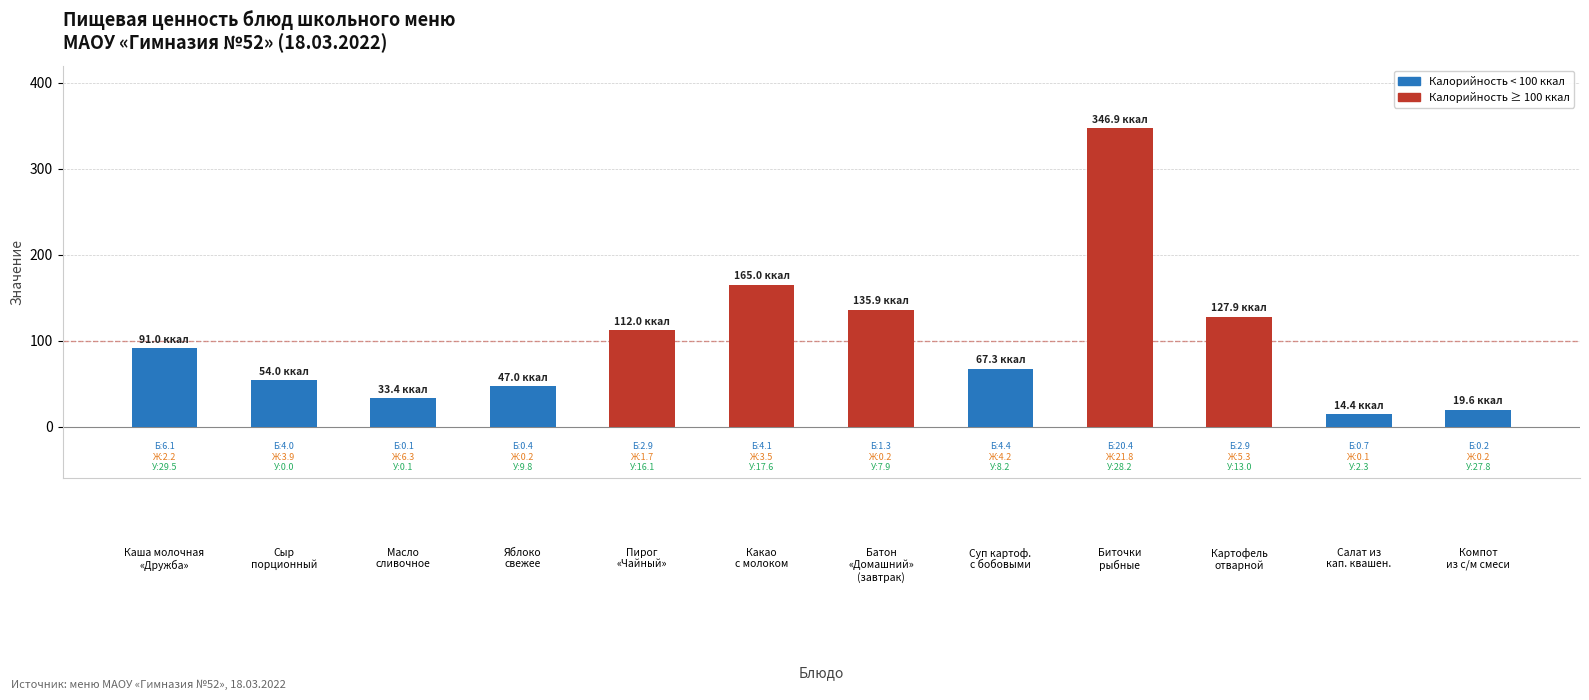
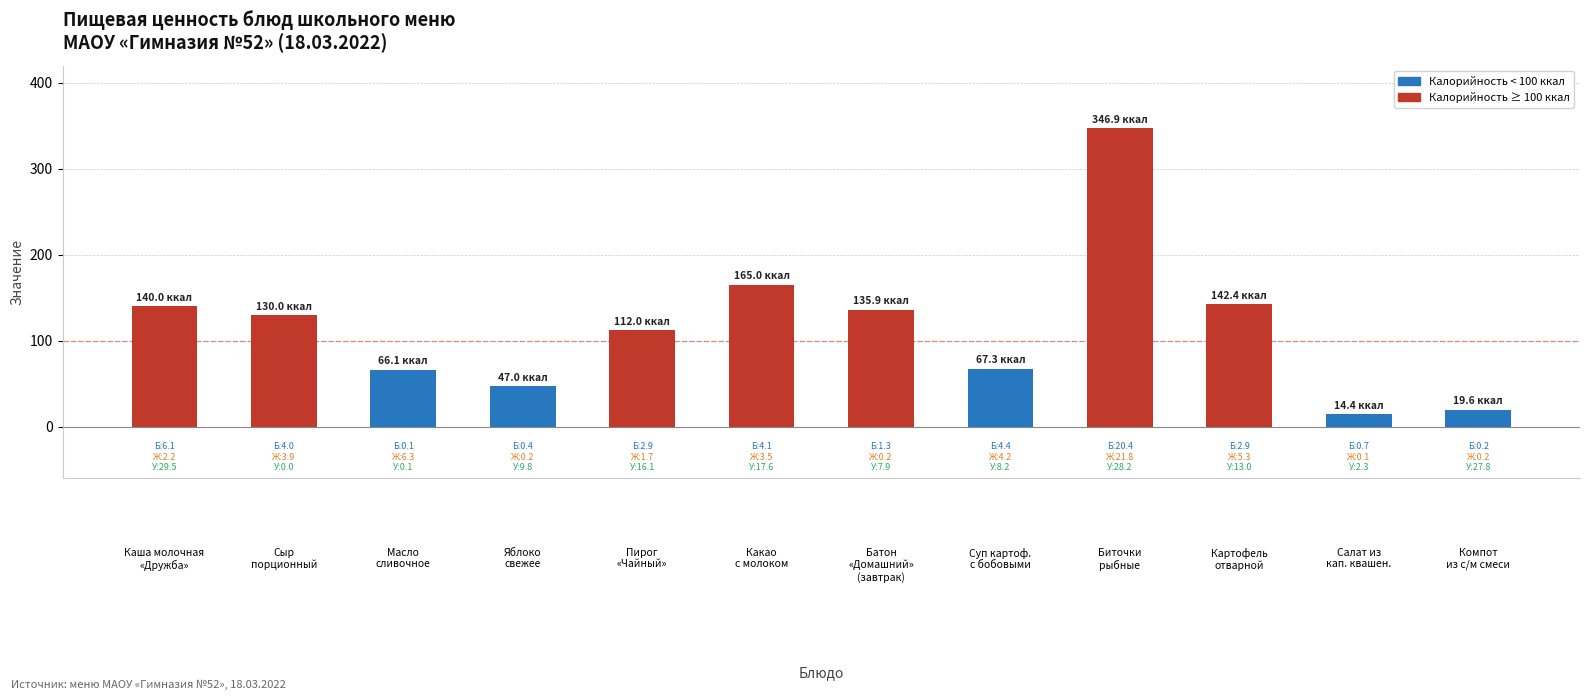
Каша молочная «Дружба»: 91.0 -> 140.0
Сыр порционный: 54.0 -> 130.0
Масло сливочное: 33.4 -> 66.1
Картофель отварной: 127.9 -> 142.4
